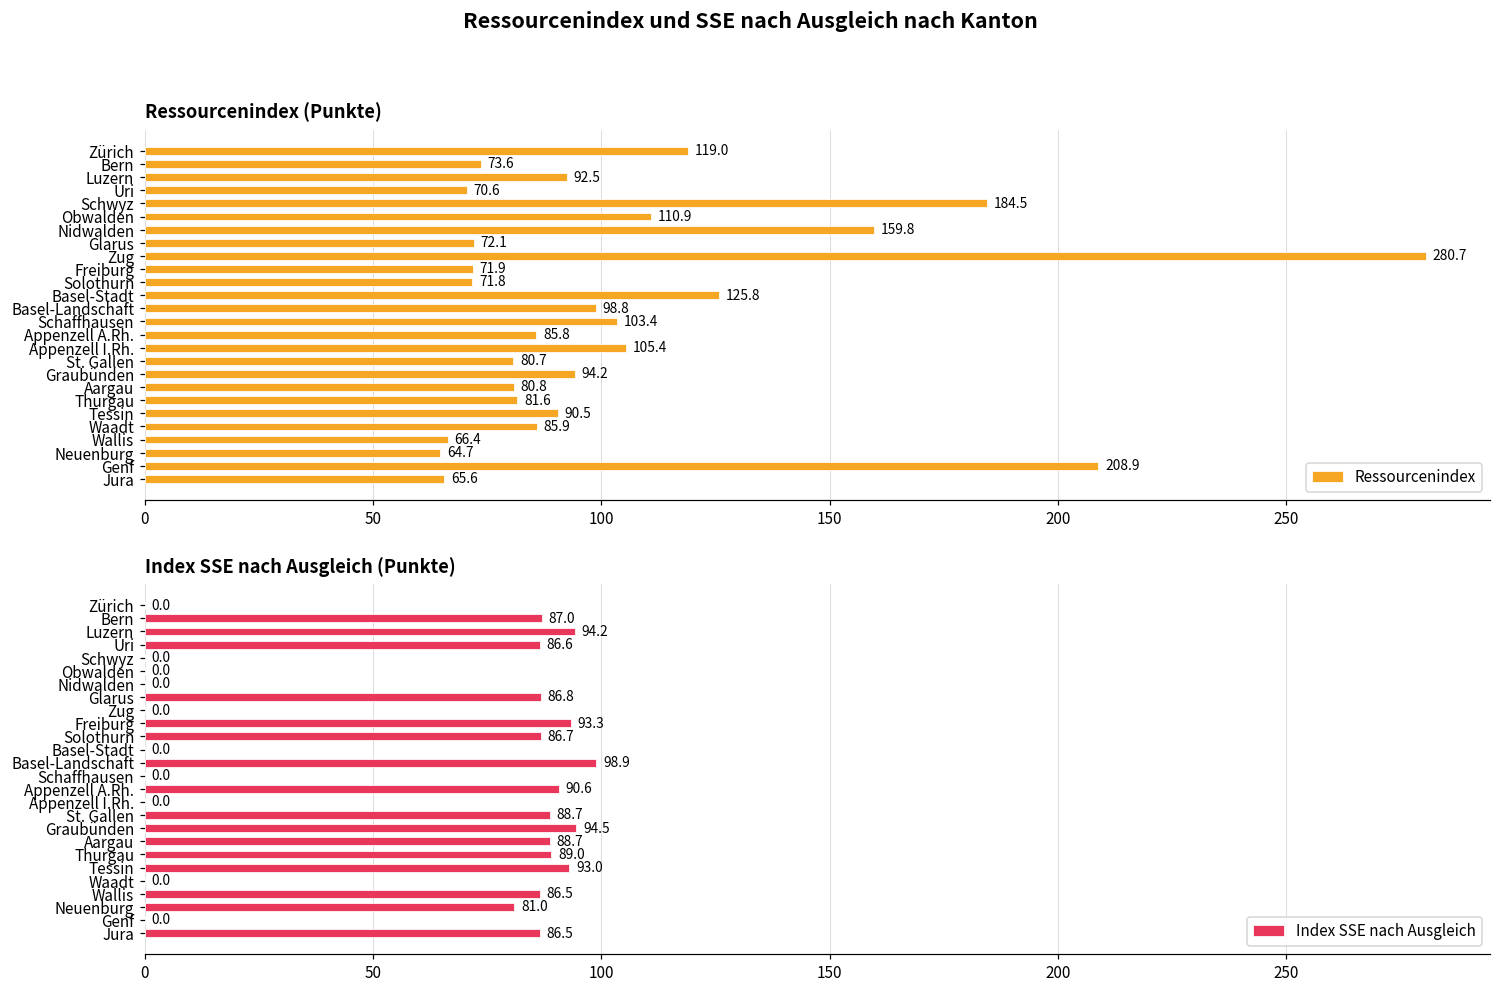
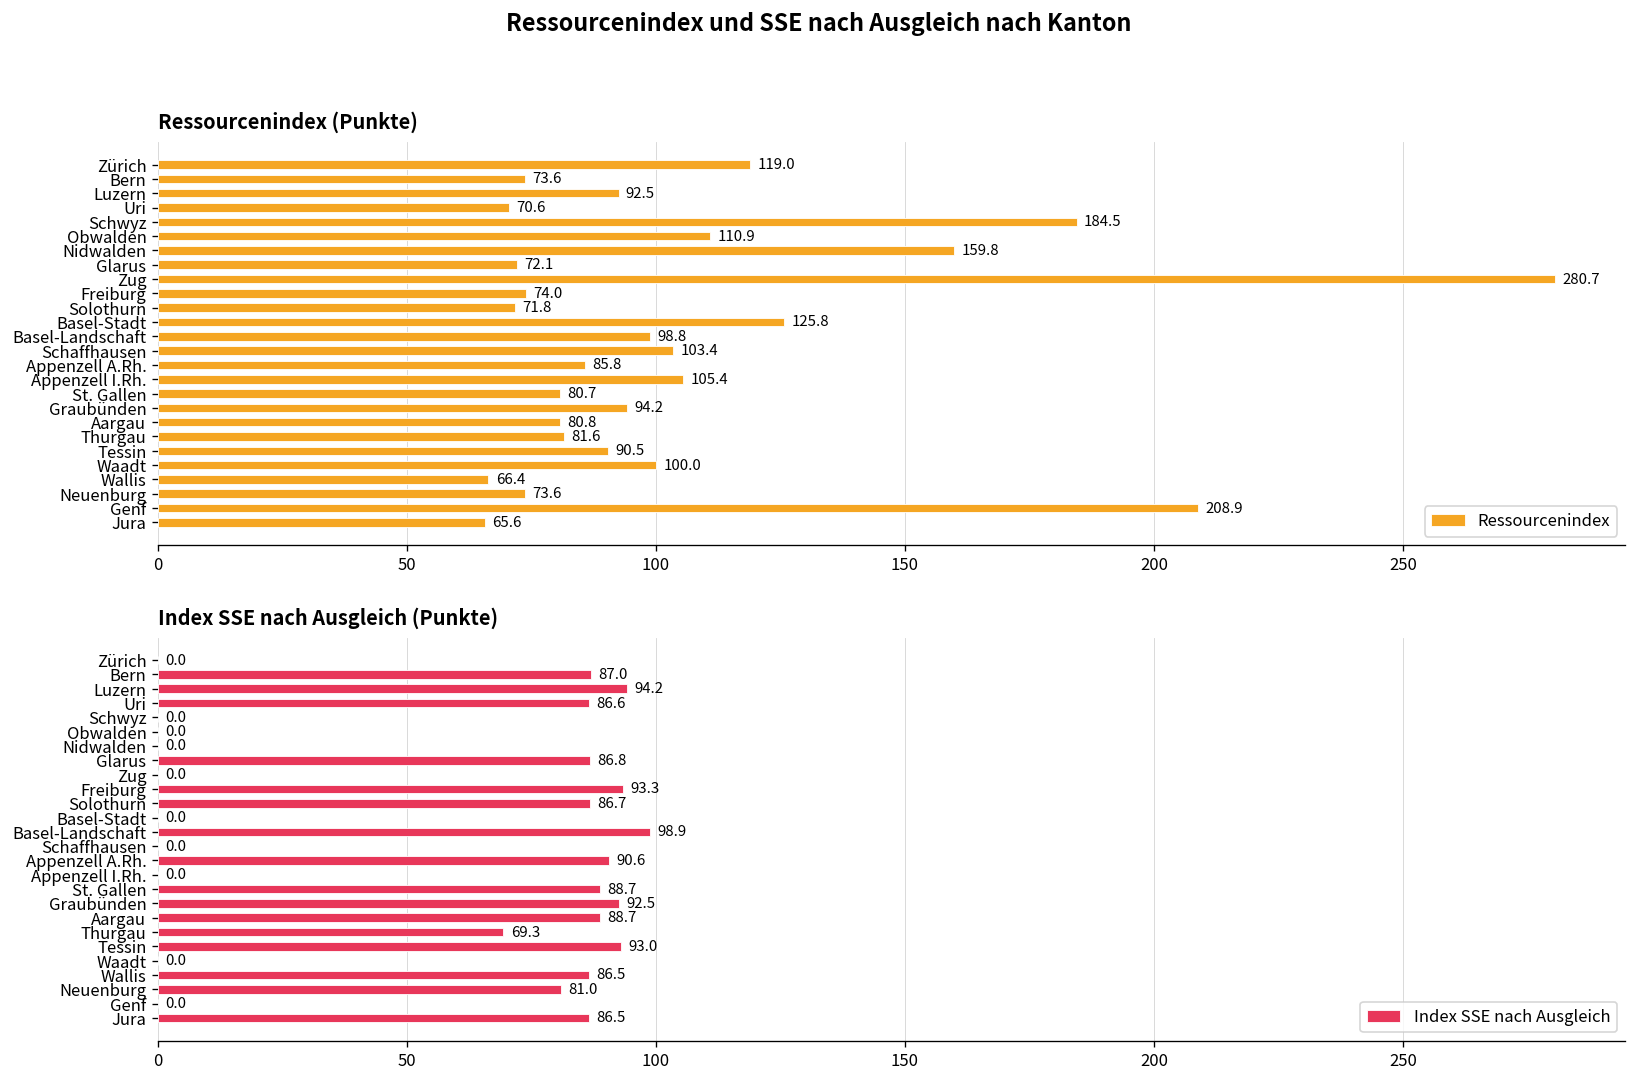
Ressourcenindex (Punkte), Freiburg: 71.9 -> 74.0
Ressourcenindex (Punkte), Waadt: 85.9 -> 100.0
Ressourcenindex (Punkte), Neuenburg: 64.7 -> 73.6
Index SSE nach Ausgleich (Punkte), Graubünden: 94.5 -> 92.5
Index SSE nach Ausgleich (Punkte), Thurgau: 89.0 -> 69.3
